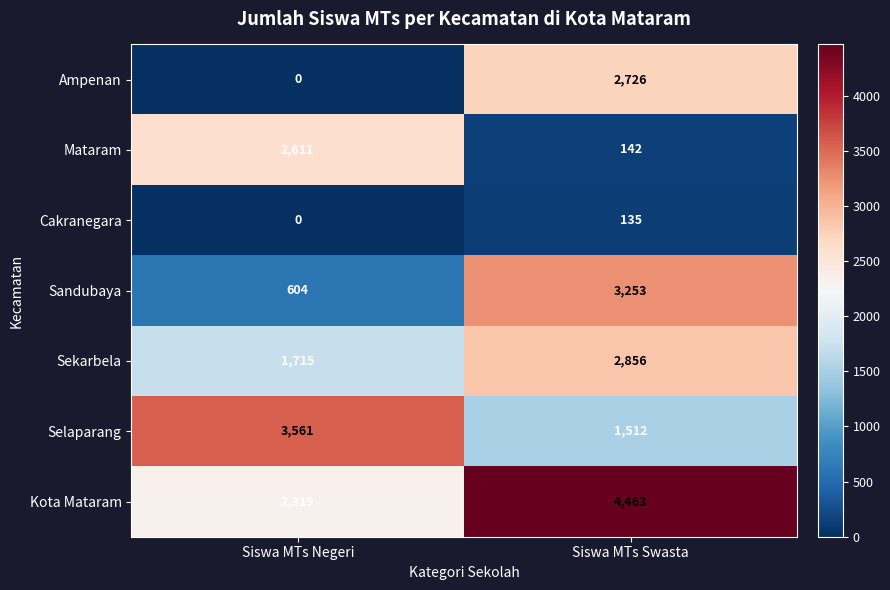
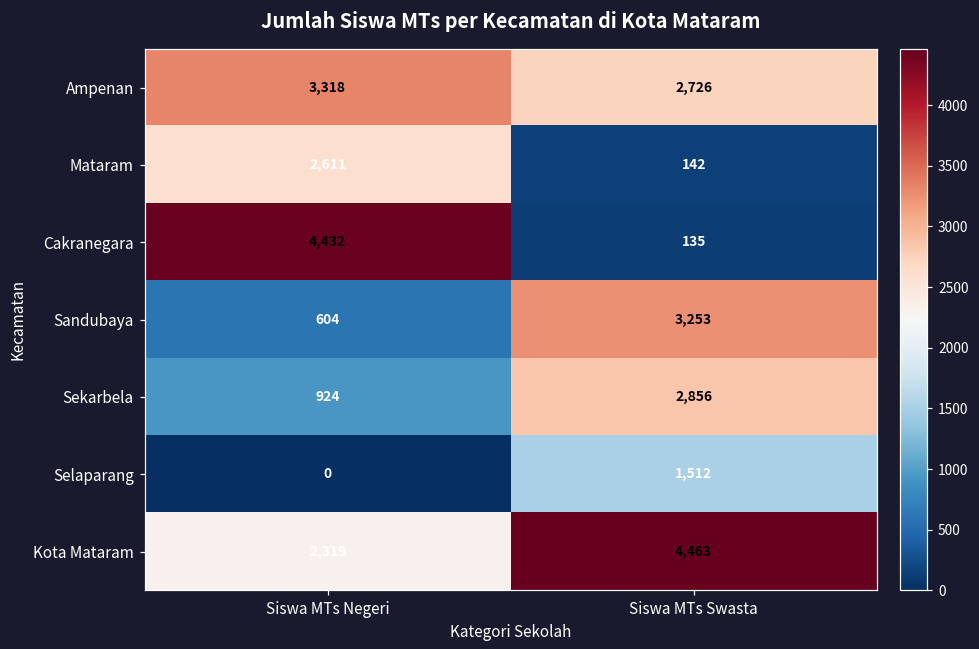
Ampenan, Siswa MTs Negeri: 0 -> 3,318
Cakranegara, Siswa MTs Negeri: 0 -> 4,432
Sekarbela, Siswa MTs Negeri: 1,715 -> 924
Selaparang, Siswa MTs Negeri: 3,561 -> 0
